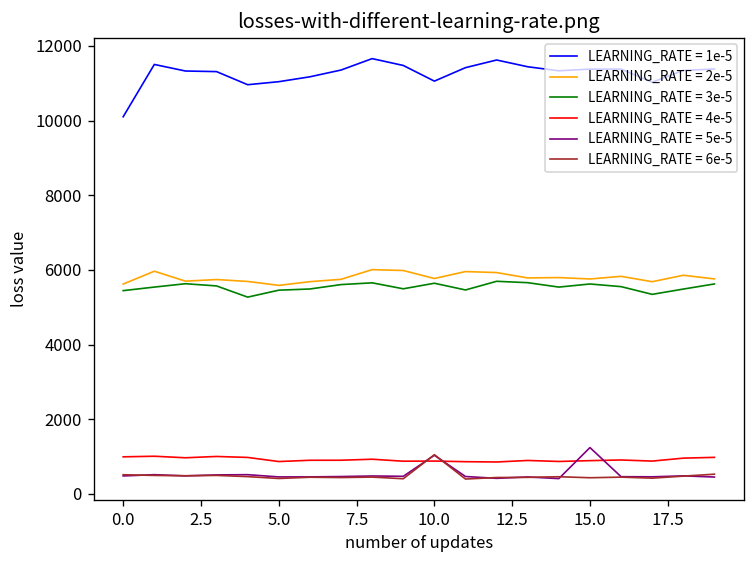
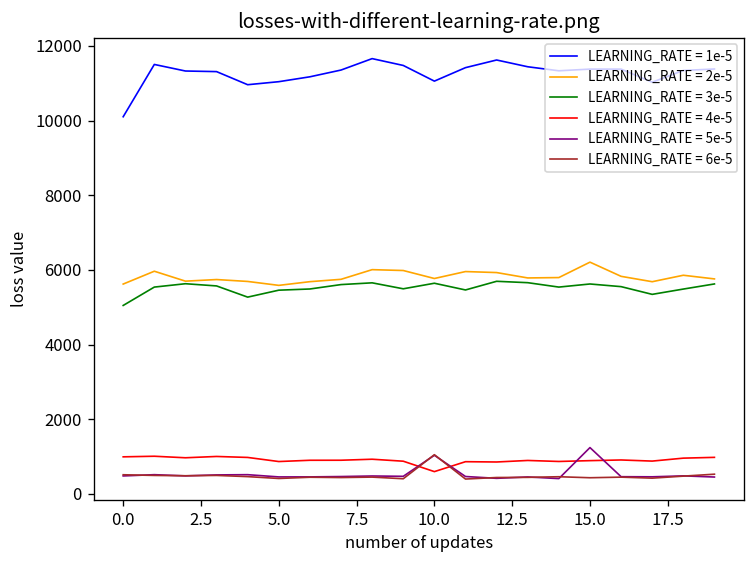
LEARNING_RATE = 3e-5, 0.0: 5400 -> 5000
LEARNING_RATE = 4e-5, 10.0: 900 -> 600
LEARNING_RATE = 2e-5, 15.0: 5800 -> 6200
